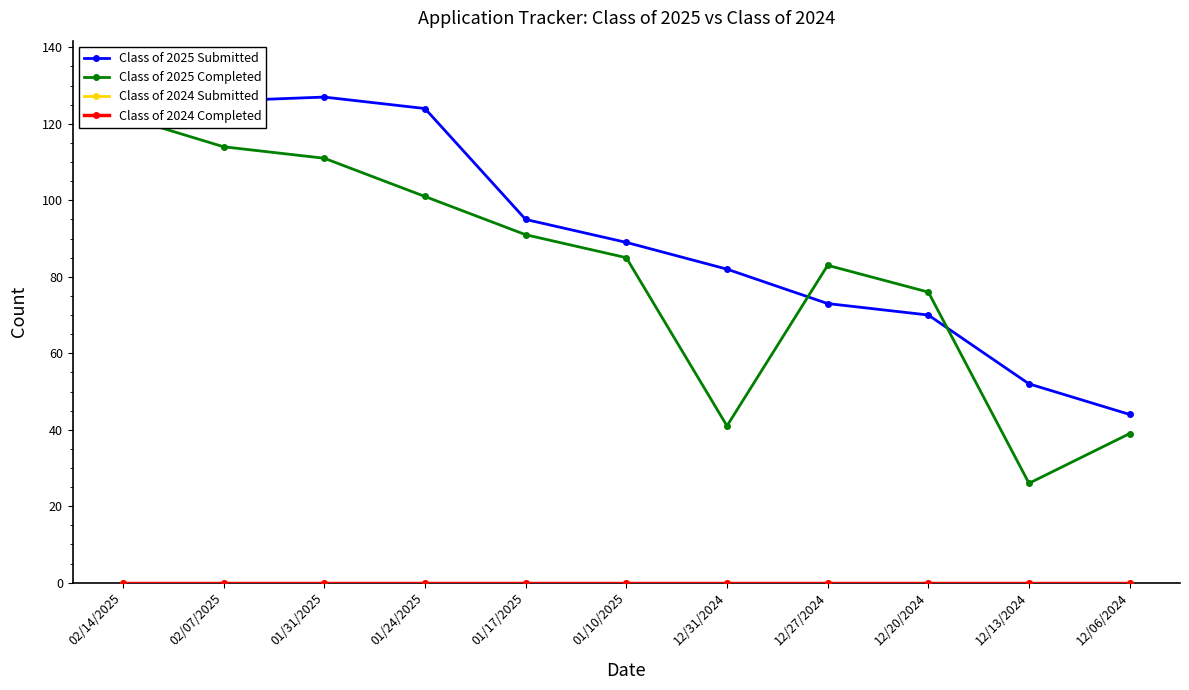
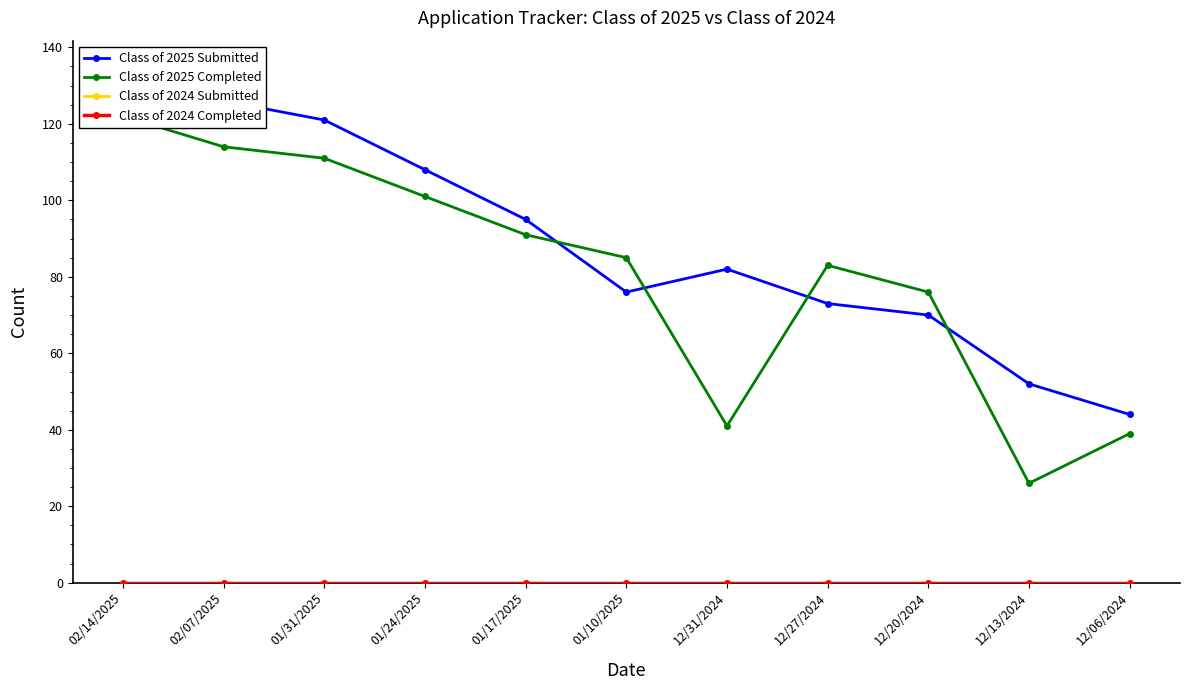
Class of 2025 Submitted, 01/31/2025: 127 -> 121
Class of 2025 Submitted, 01/24/2025: 124 -> 108
Class of 2025 Submitted, 01/10/2025: 89 -> 76
